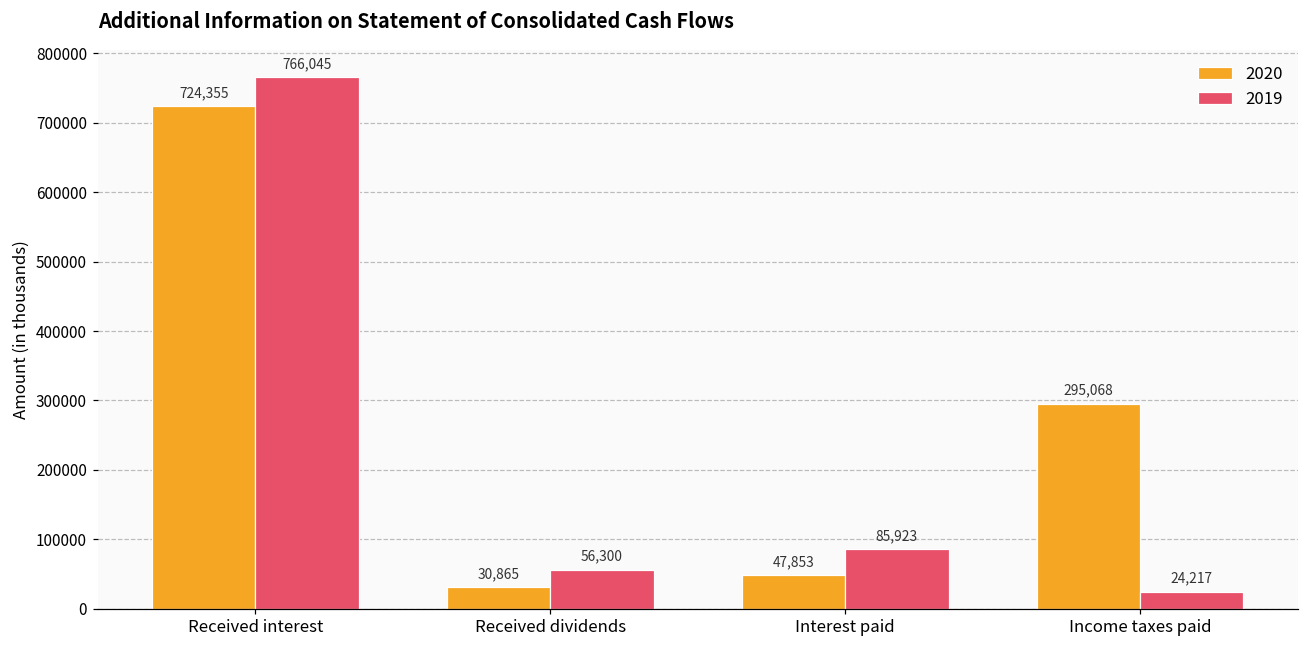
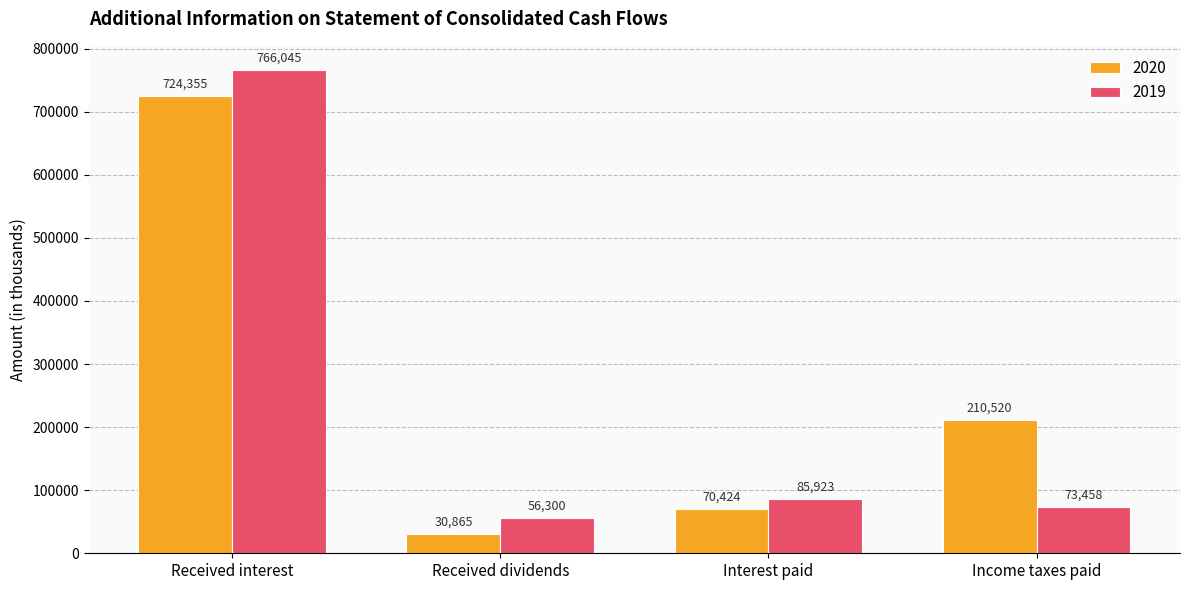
2020, Interest paid: 47,853 -> 70,424
2020, Income taxes paid: 295,068 -> 210,520
2019, Income taxes paid: 24,217 -> 73,458
